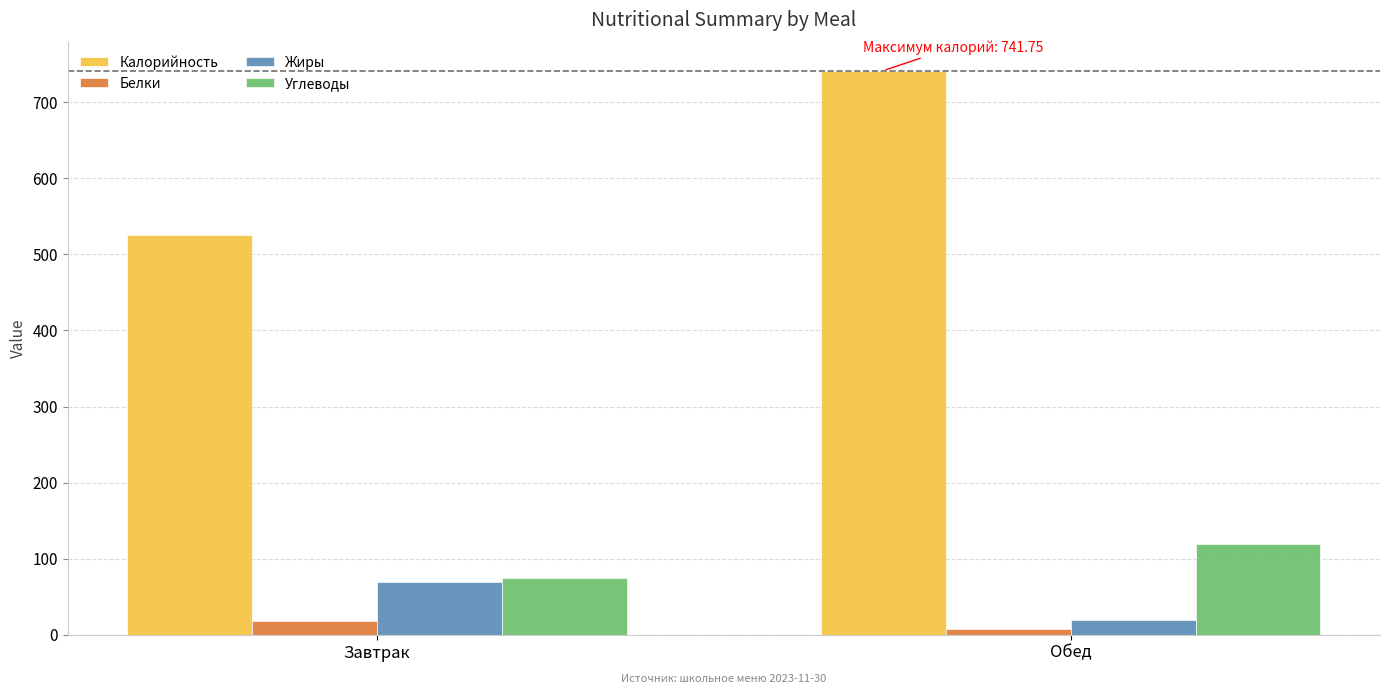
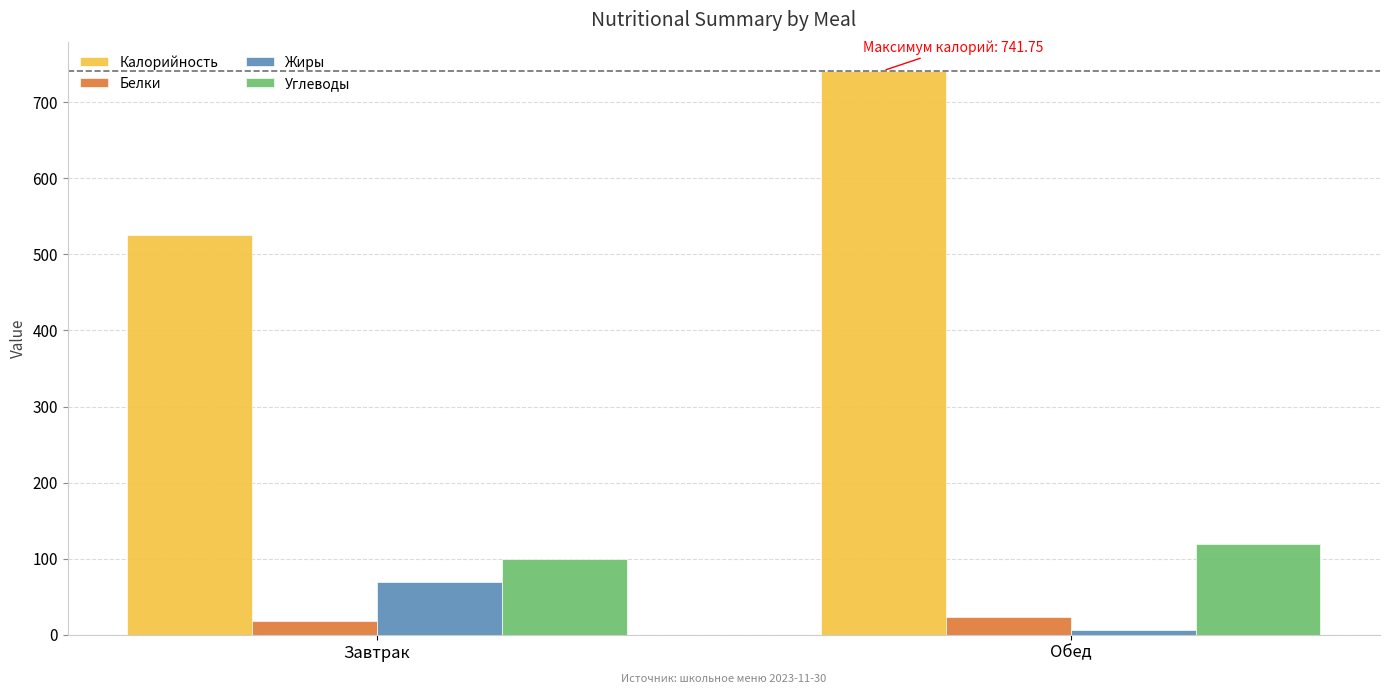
Углеводы, Завтрак: 70 -> 100
Белки, Обед: 10 -> 20
Жиры, Обед: 20 -> 10
